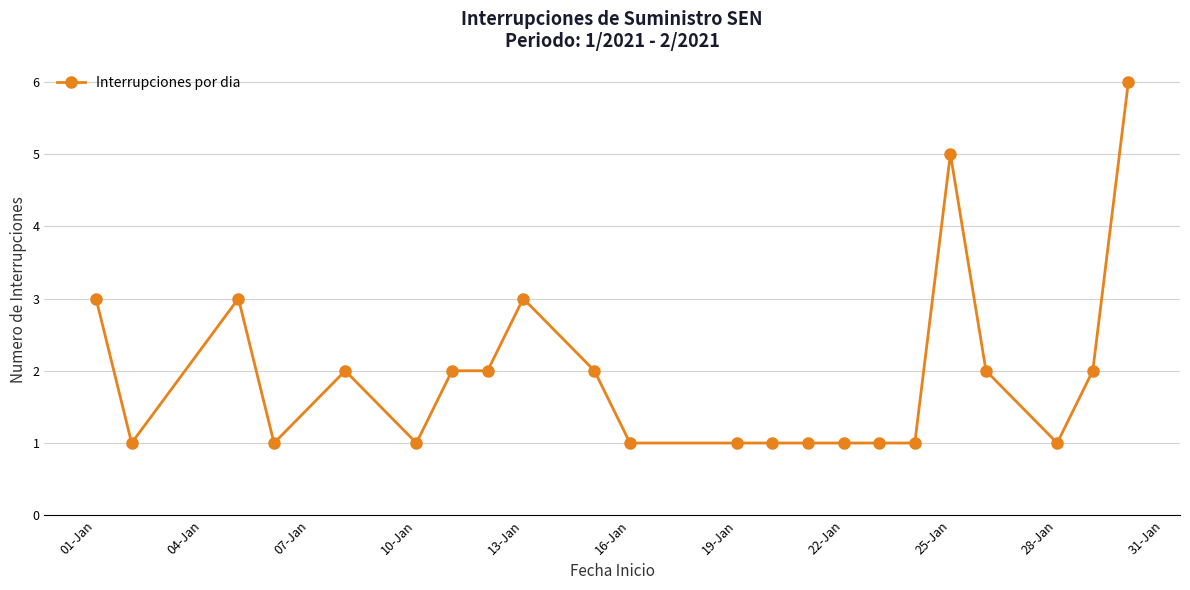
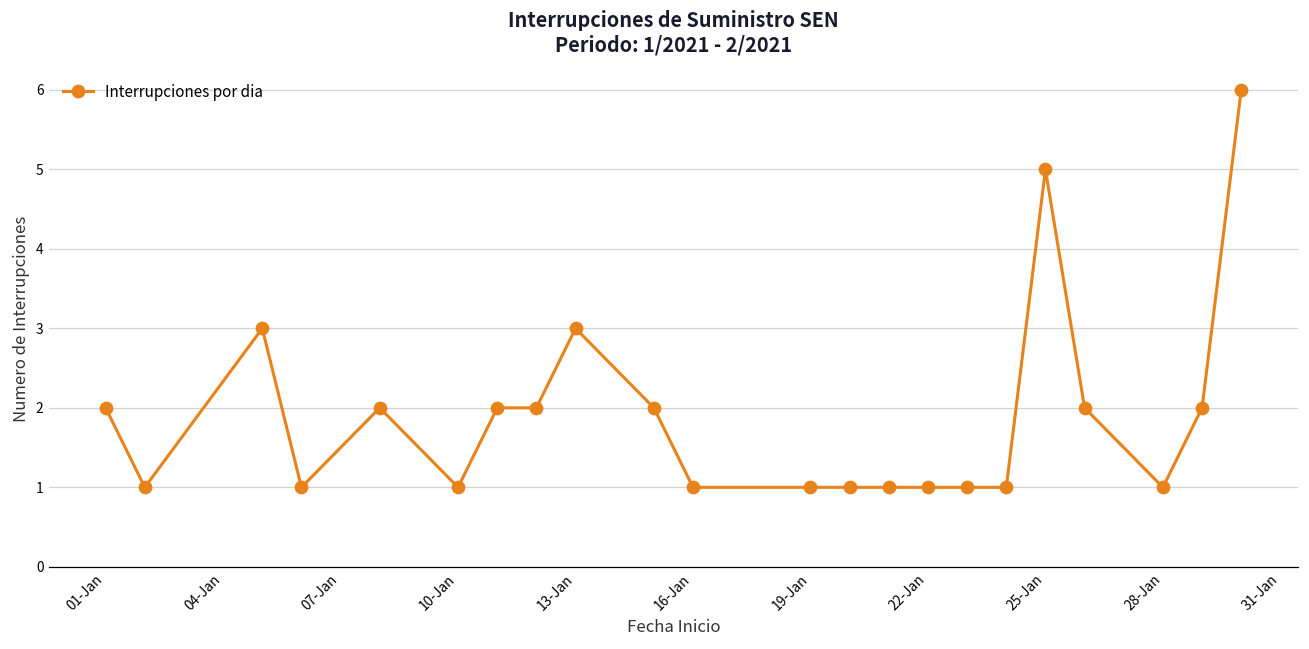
01-Jan: 3 -> 2
